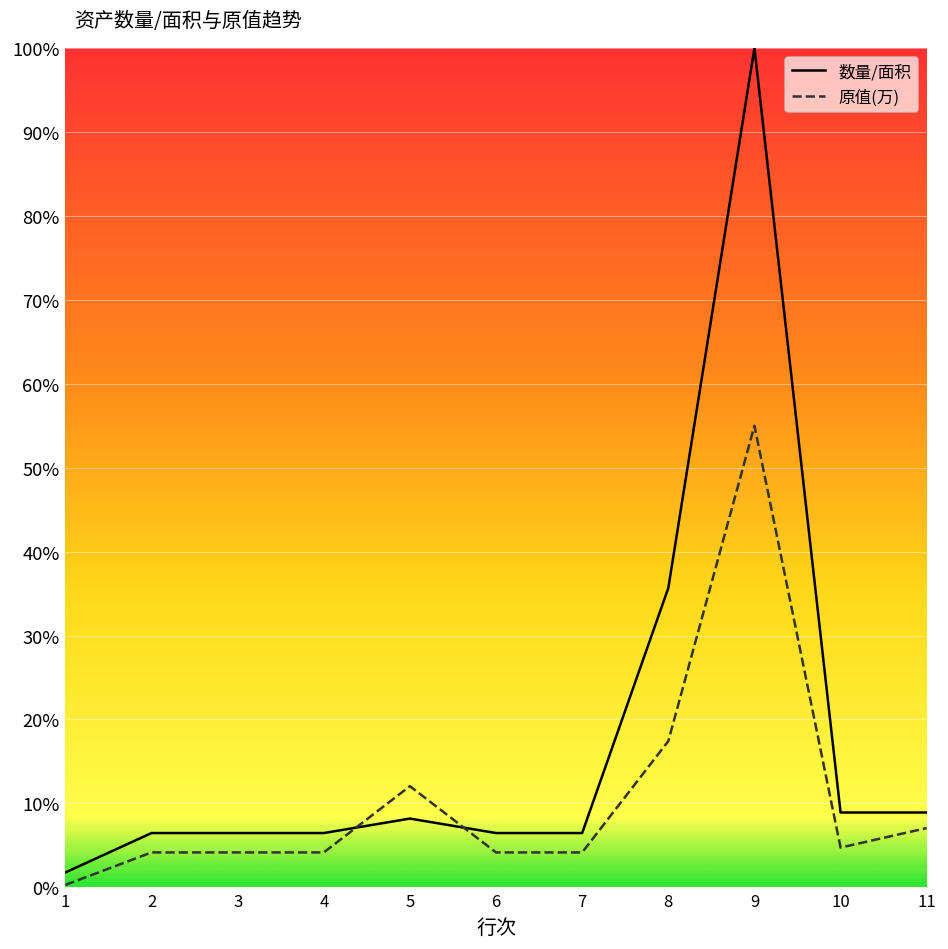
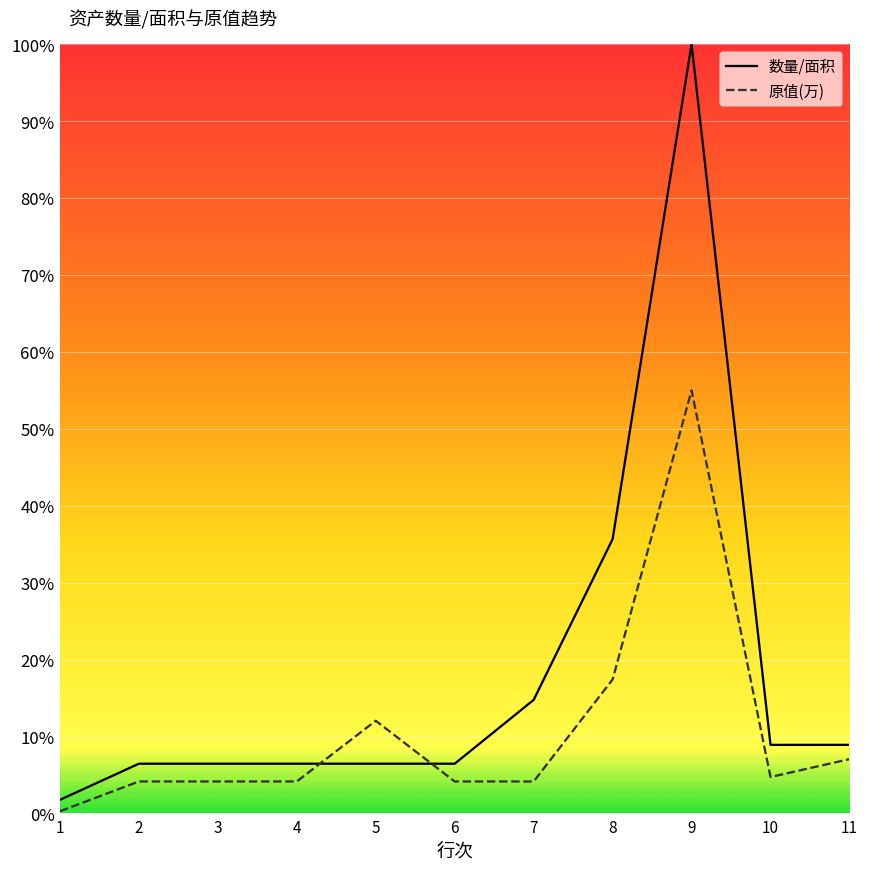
数量/面积, 5: 8% -> 6%
数量/面积, 7: 6% -> 15%
